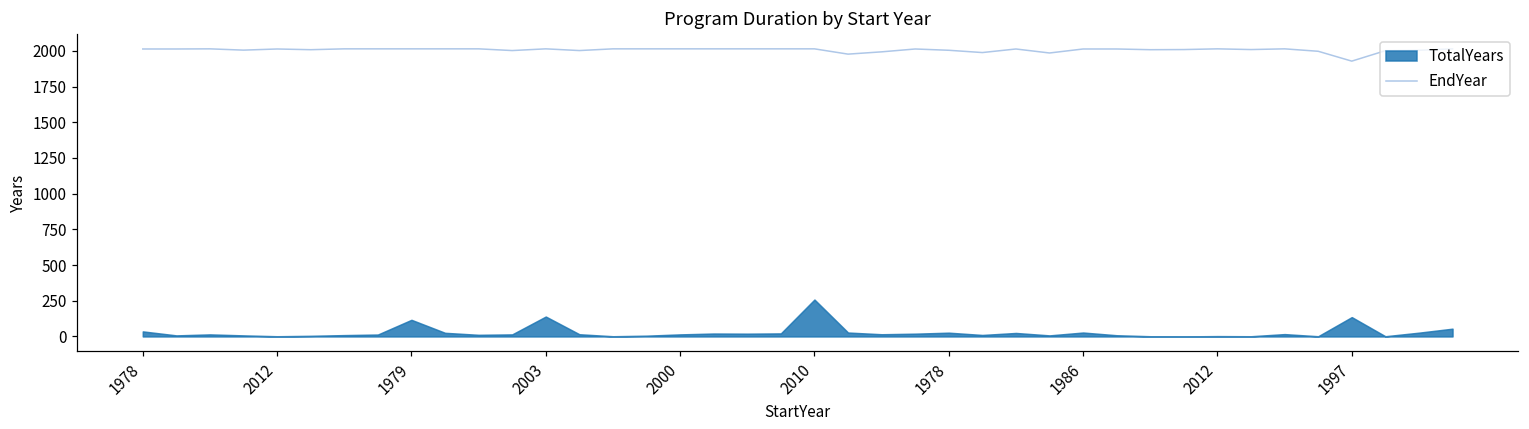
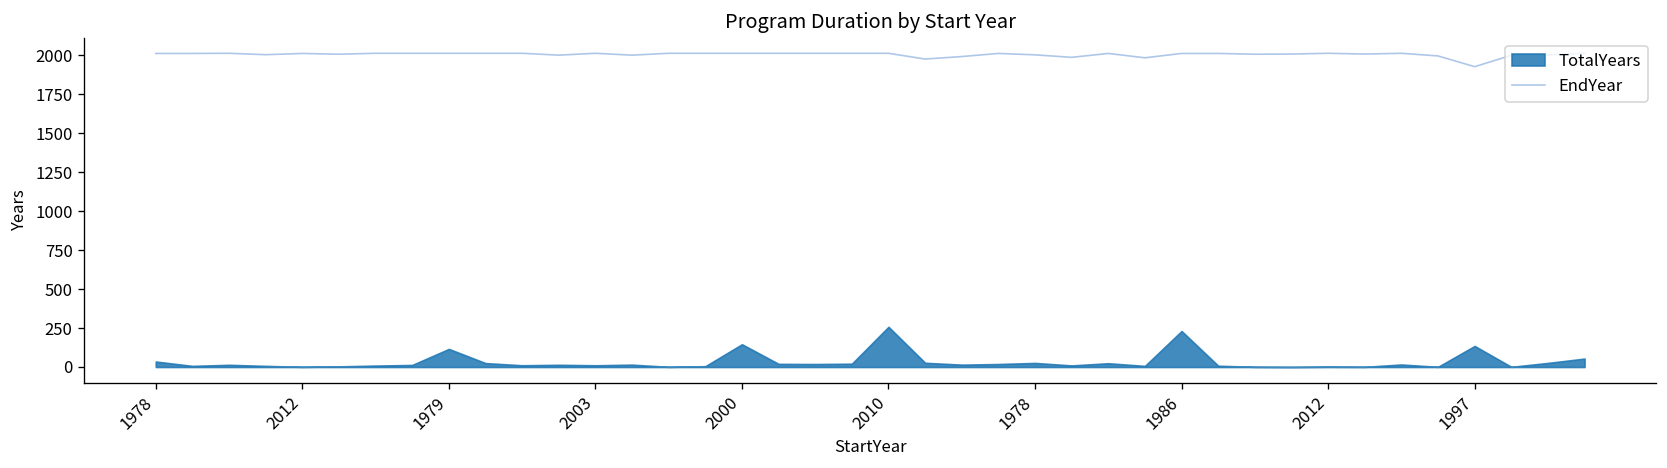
TotalYears, 2003: 140 -> 10
TotalYears, 2000: 10 -> 150
TotalYears, 1986: 30 -> 230
